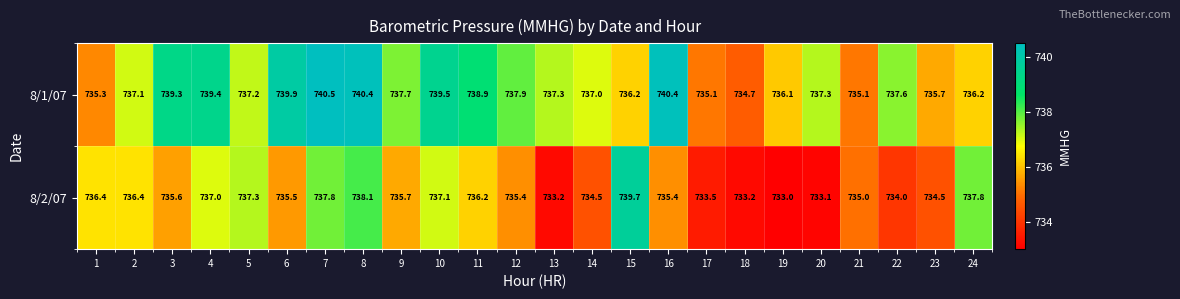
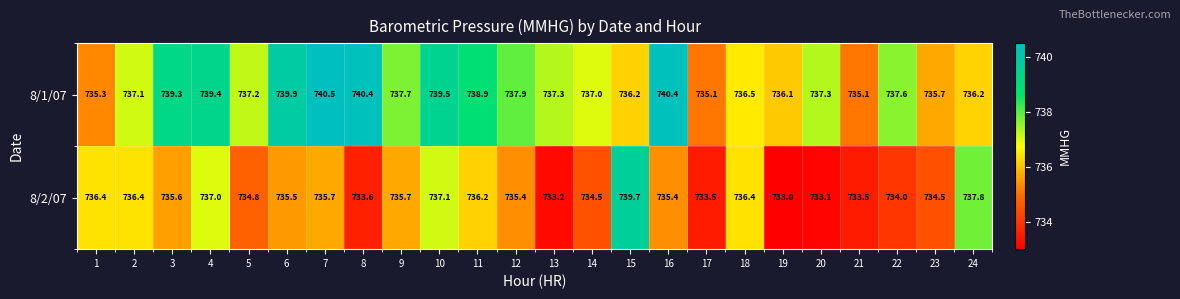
8/1/07, 18: 734.7 -> 736.5
8/2/07, 5: 737.3 -> 734.8
8/2/07, 7: 737.8 -> 735.7
8/2/07, 8: 738.1 -> 733.6
8/2/07, 18: 733.2 -> 736.4
8/2/07, 21: 735.0 -> 733.5
